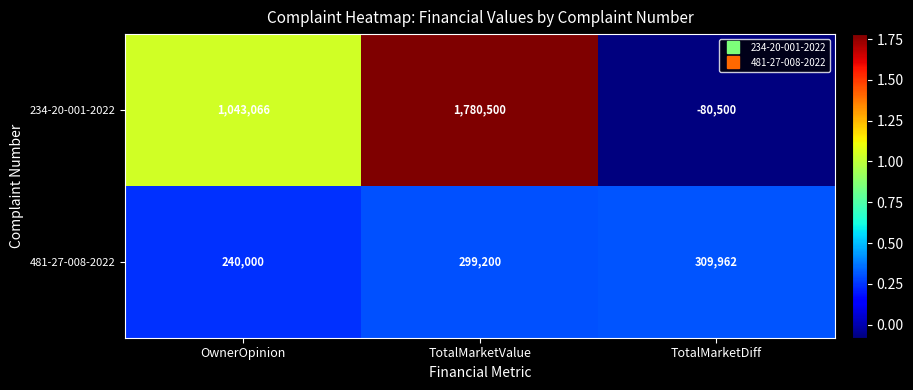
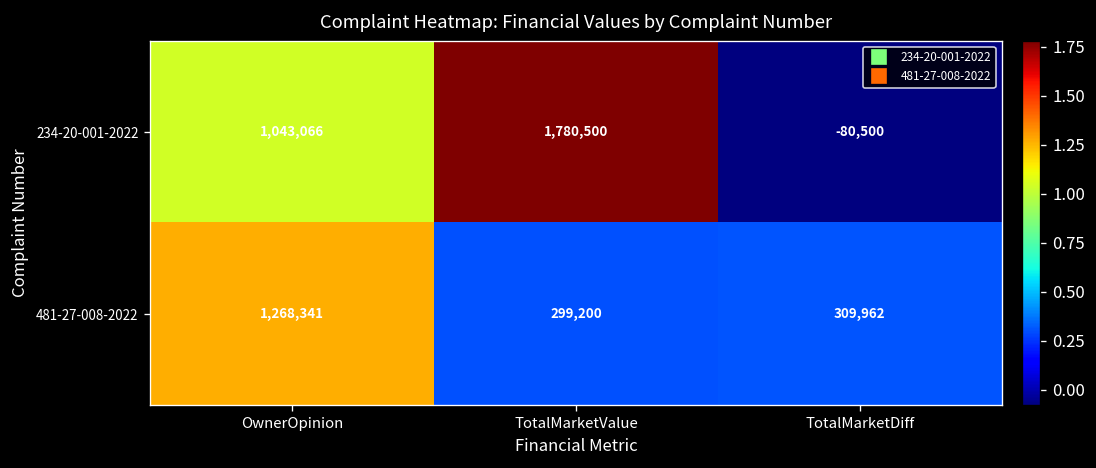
481-27-008-2022, OwnerOpinion: 240,000 -> 1,268,341
